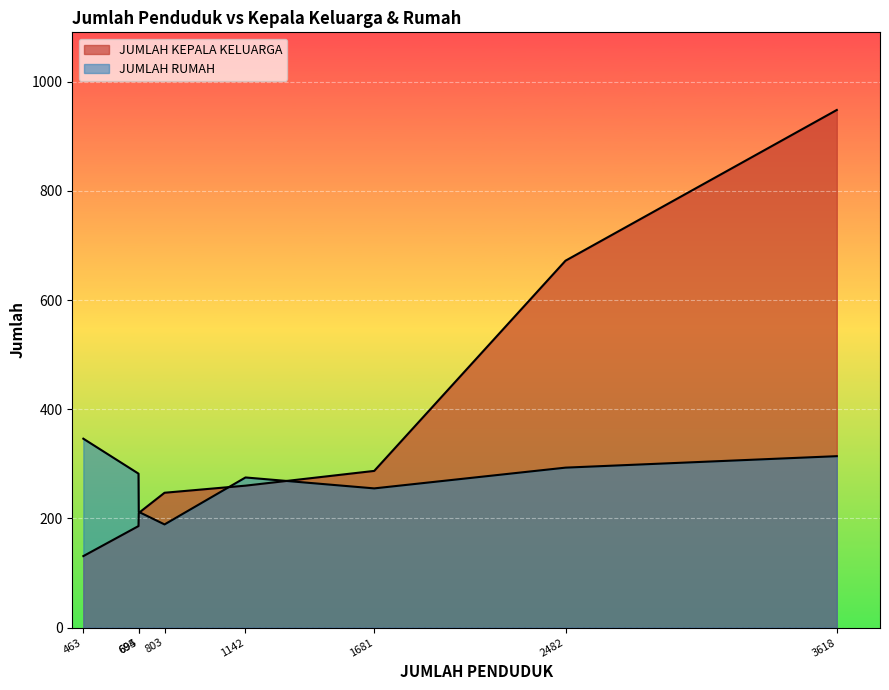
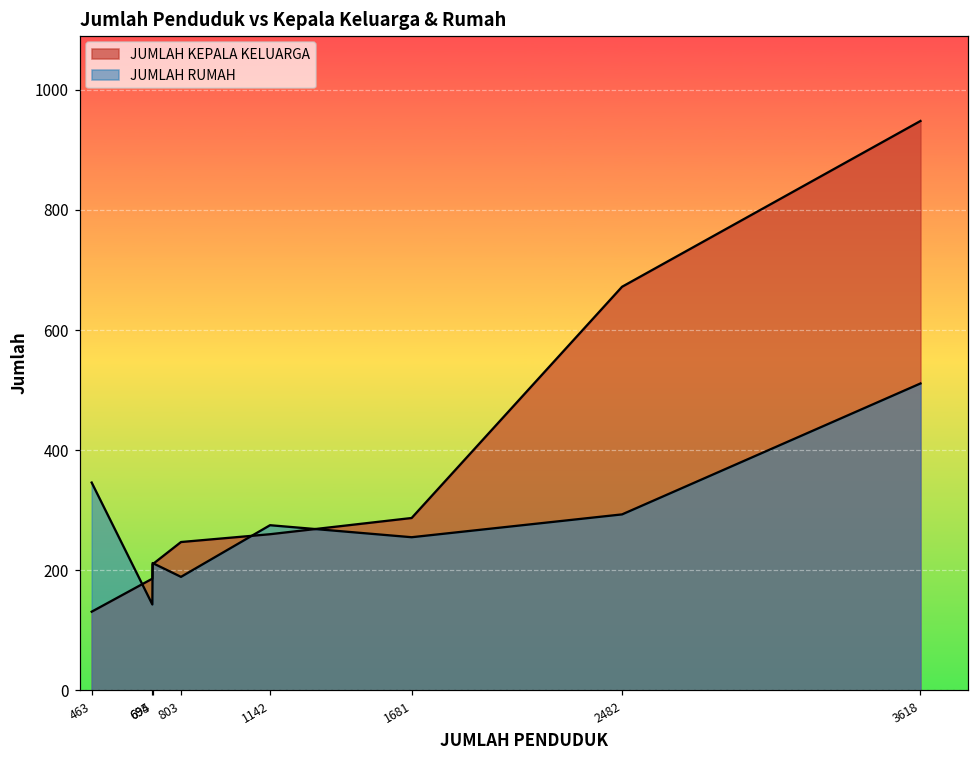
JUMLAH RUMAH, 694: 280 -> 140
JUMLAH RUMAH, 3618: 310 -> 510
